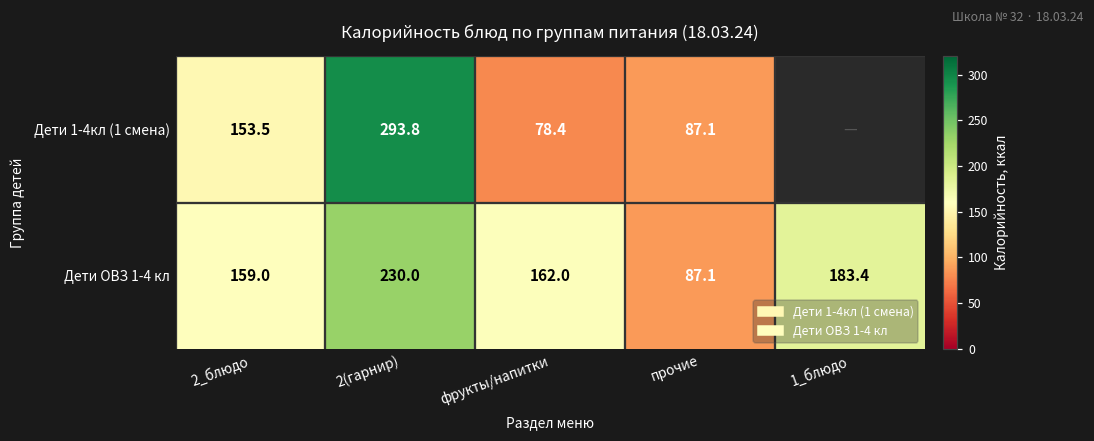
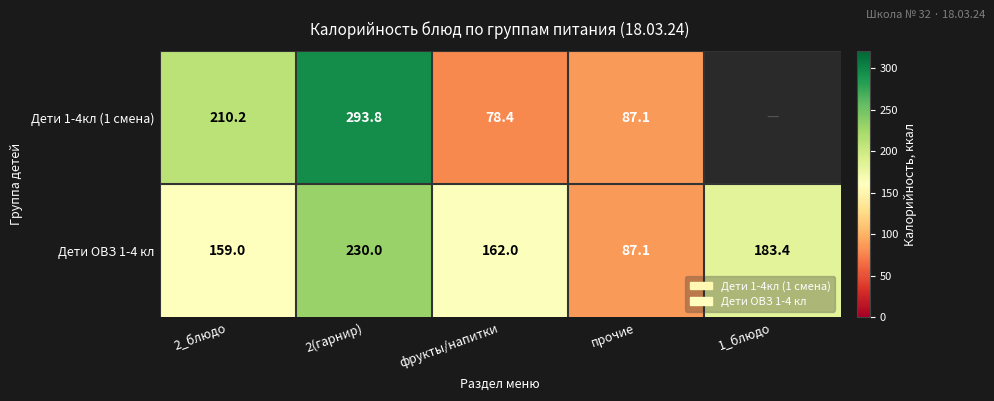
Дети 1-4кл (1 смена), 2_блюдо: 153.5 -> 210.2
